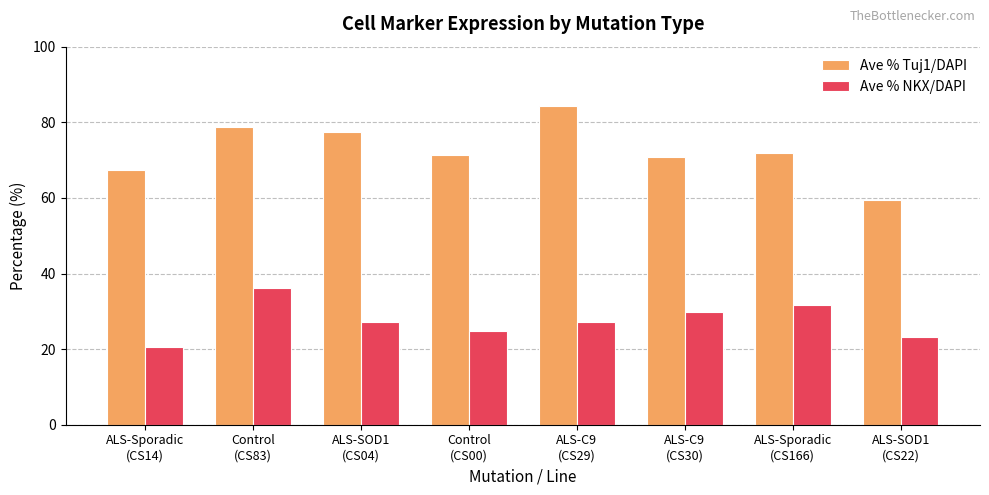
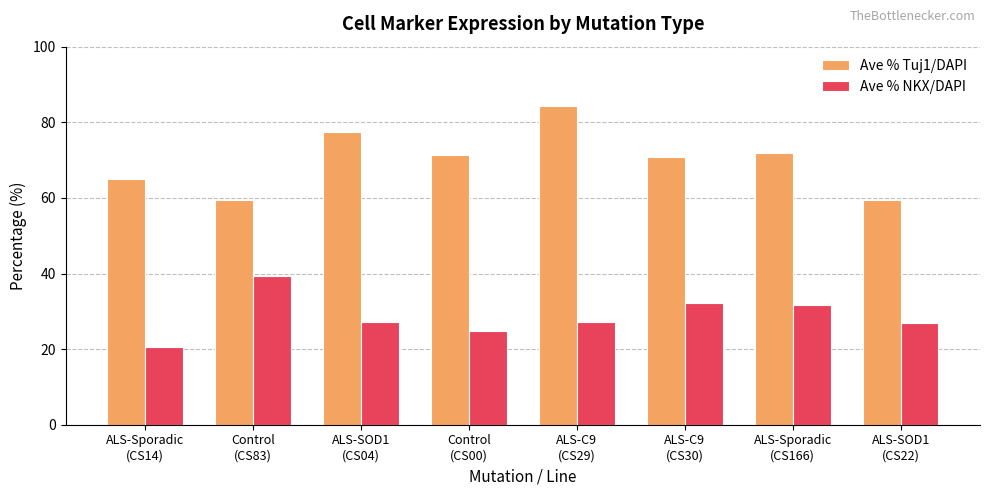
Ave % Tuj1/DAPI, ALS-Sporadic (CS14): 67 -> 65
Ave % Tuj1/DAPI, Control (CS83): 79 -> 59
Ave % NKX/DAPI, Control (CS83): 36 -> 39
Ave % NKX/DAPI, ALS-C9 (CS30): 30 -> 32
Ave % NKX/DAPI, ALS-SOD1 (CS22): 23 -> 27
